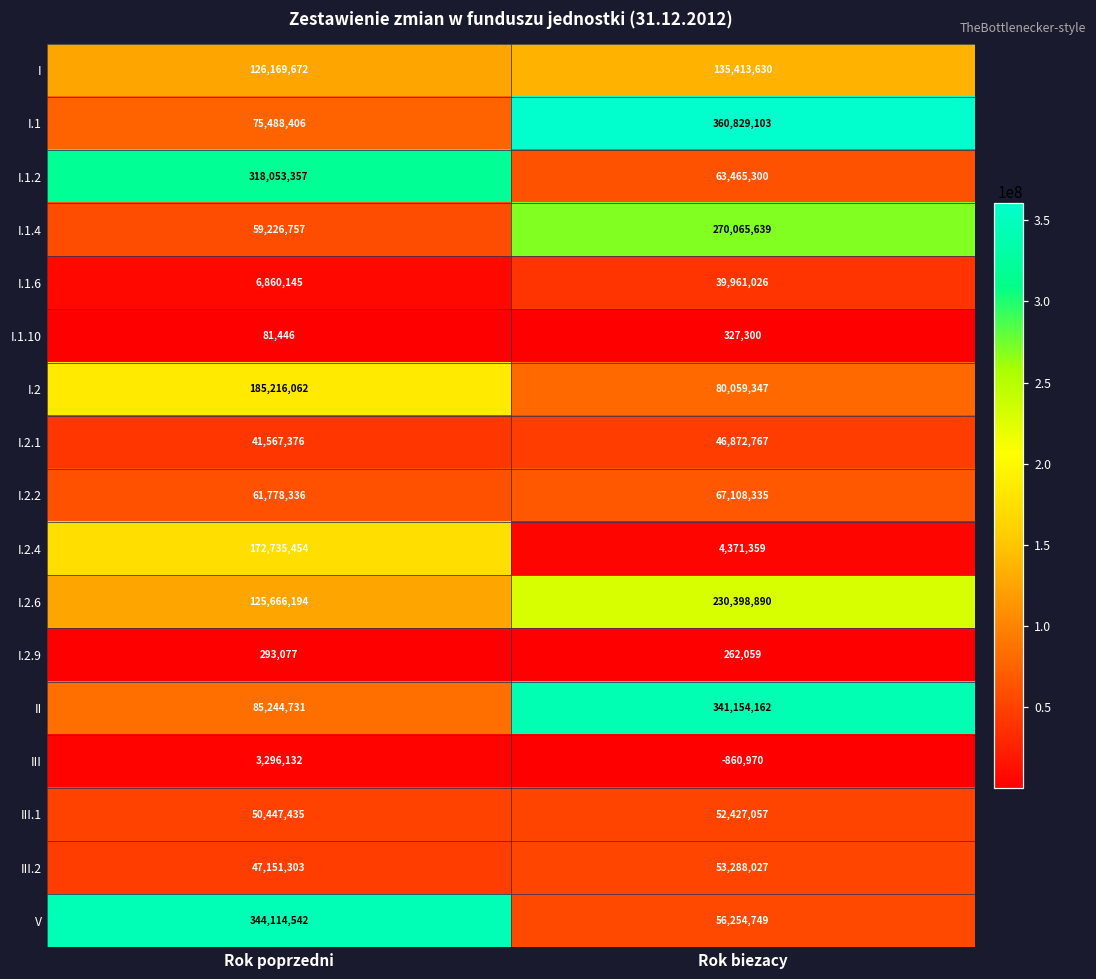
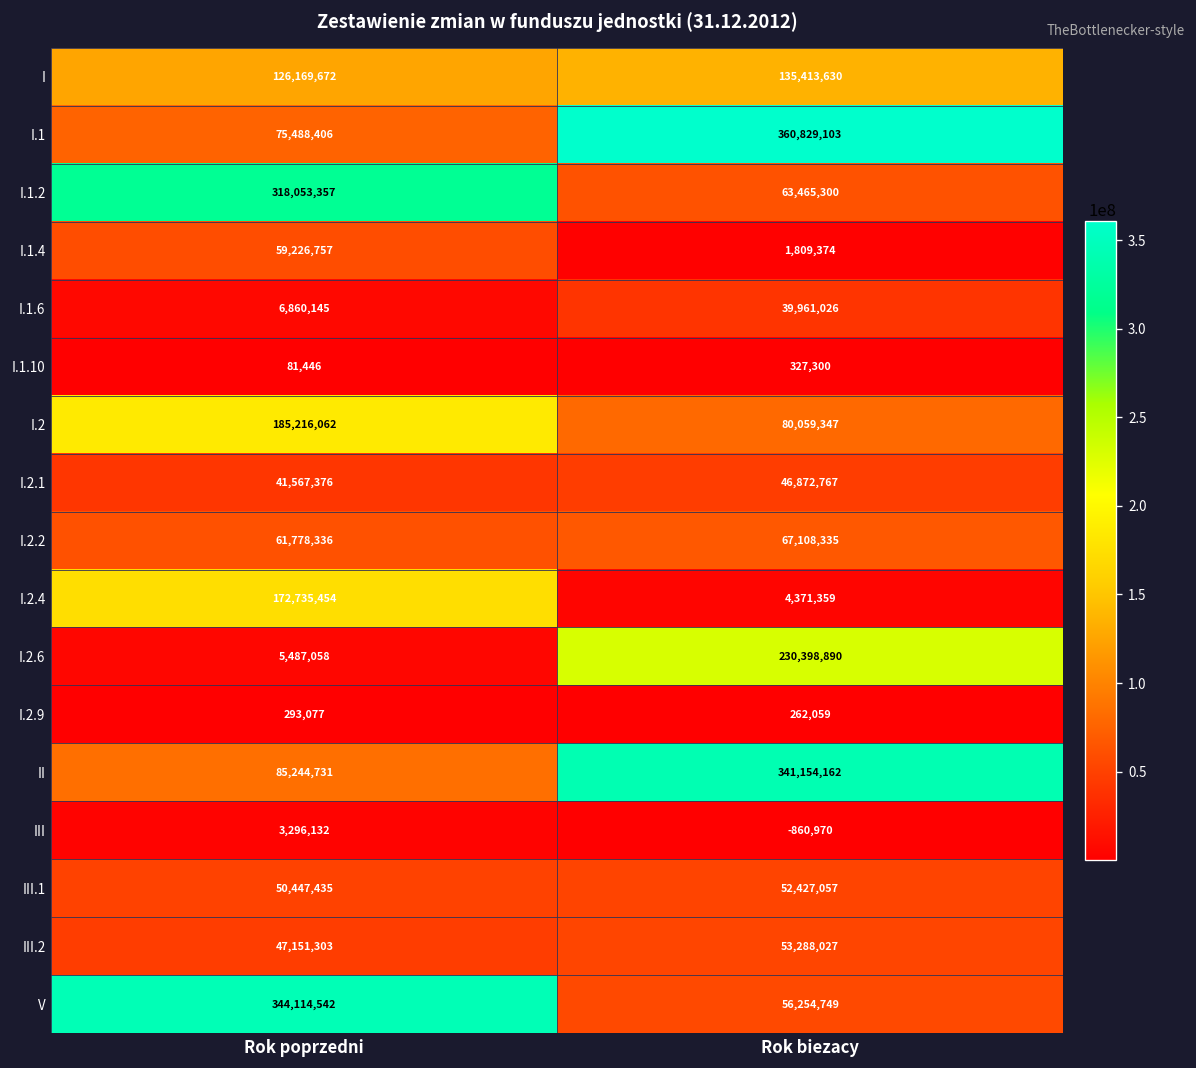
I.1.4, Rok biezacy: 270,065,639 -> 1,809,374
I.2.6, Rok poprzedni: 125,666,194 -> 5,487,058
